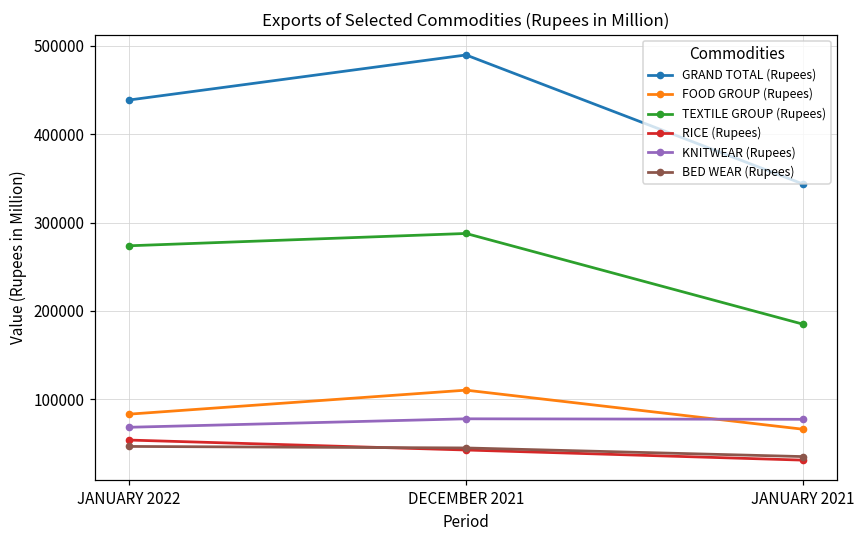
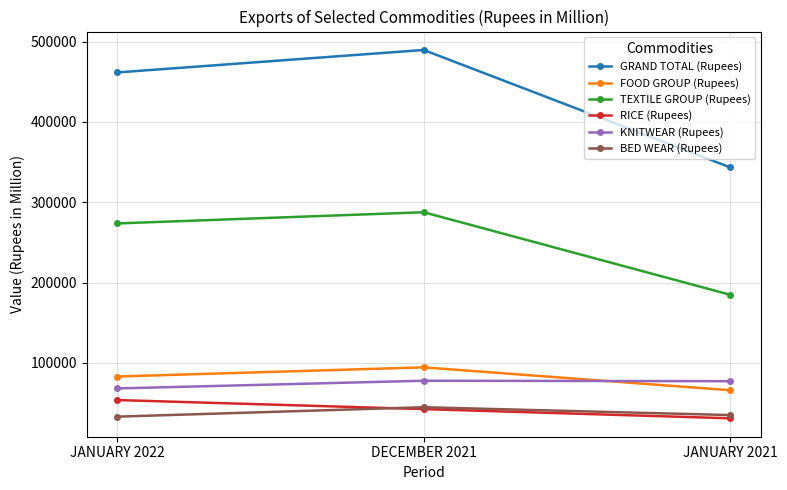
GRAND TOTAL (Rupees), JANUARY 2022: 440000 -> 460000
BED WEAR (Rupees), JANUARY 2022: 50000 -> 30000
FOOD GROUP (Rupees), DECEMBER 2021: 110000 -> 90000
